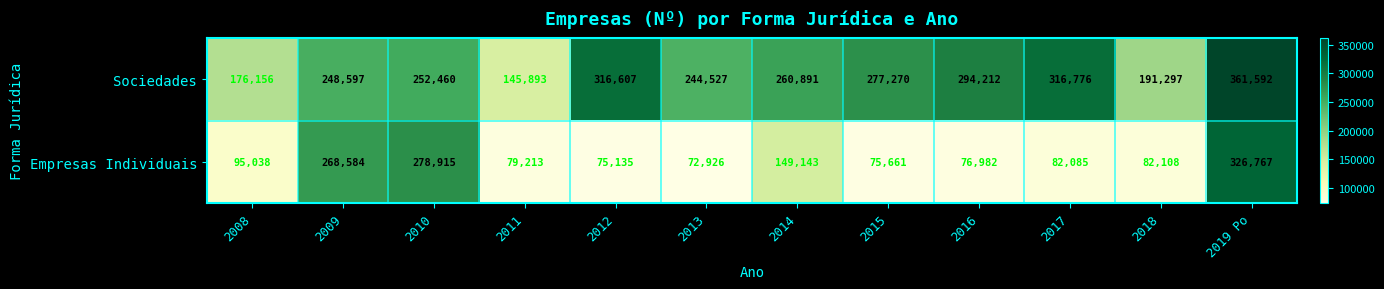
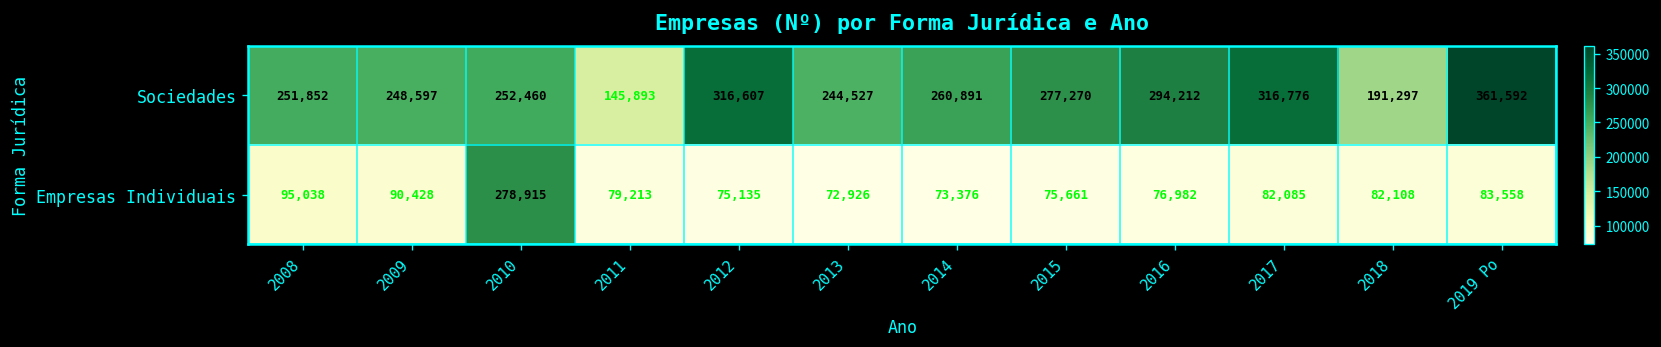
Sociedades, 2008: 176,156 -> 251,852
Empresas Individuais, 2009: 268,584 -> 90,428
Empresas Individuais, 2014: 149,143 -> 73,376
Empresas Individuais, 2019 Po: 326,767 -> 83,558
